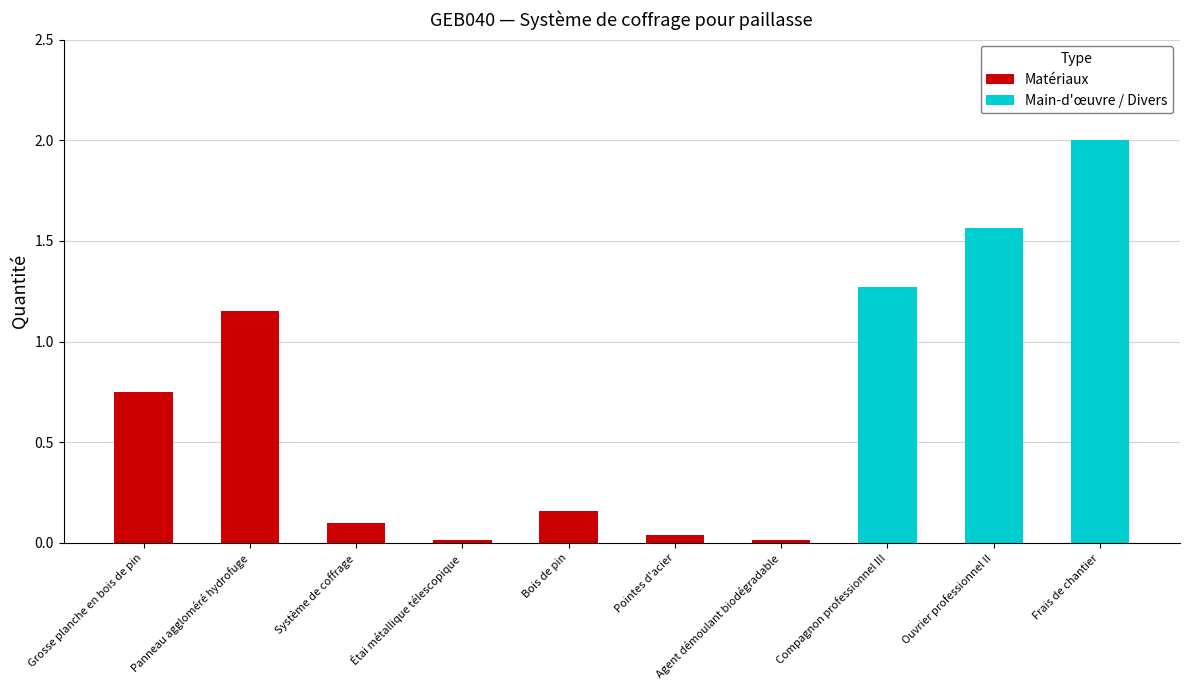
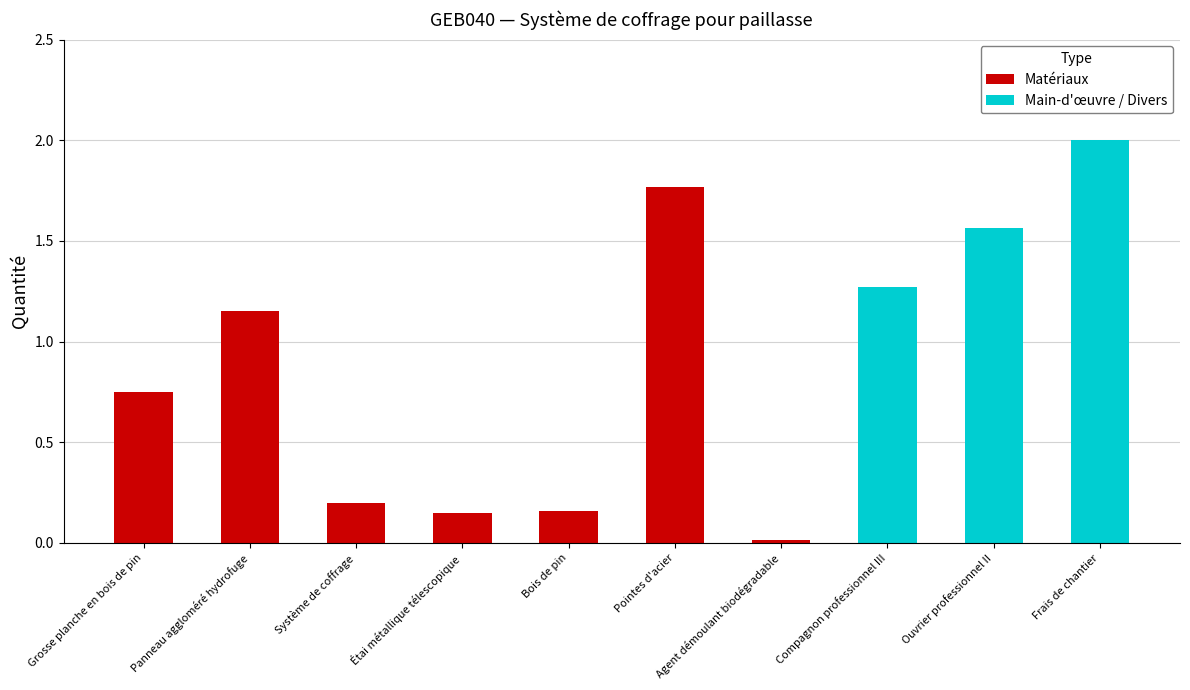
Système de coffrage: 0.1 -> 0.2
Étai métallique télescopique: 0.01 -> 0.15
Pointes d'acier: 0.04 -> 1.77
